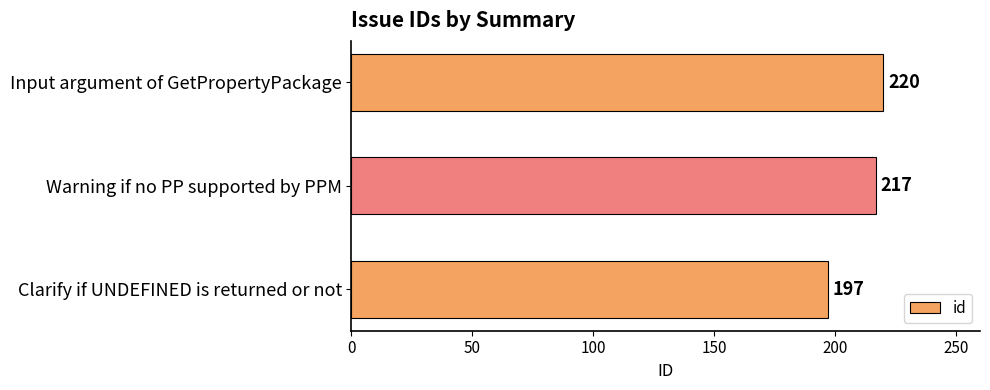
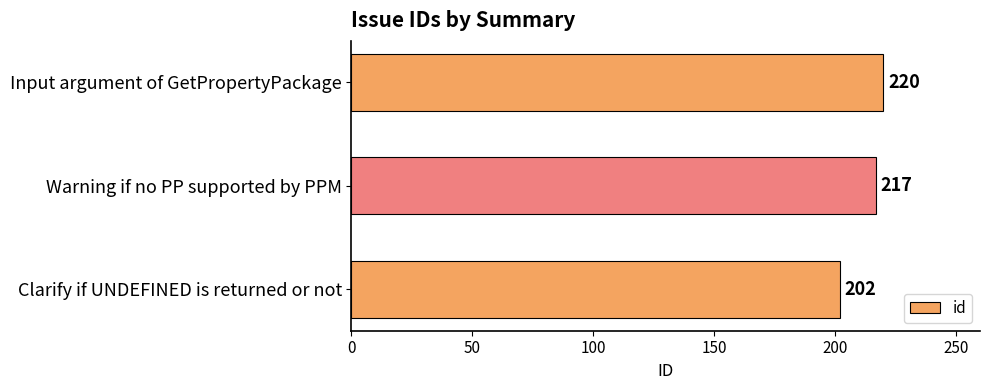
Clarify if UNDEFINED is returned or not: 197 -> 202
